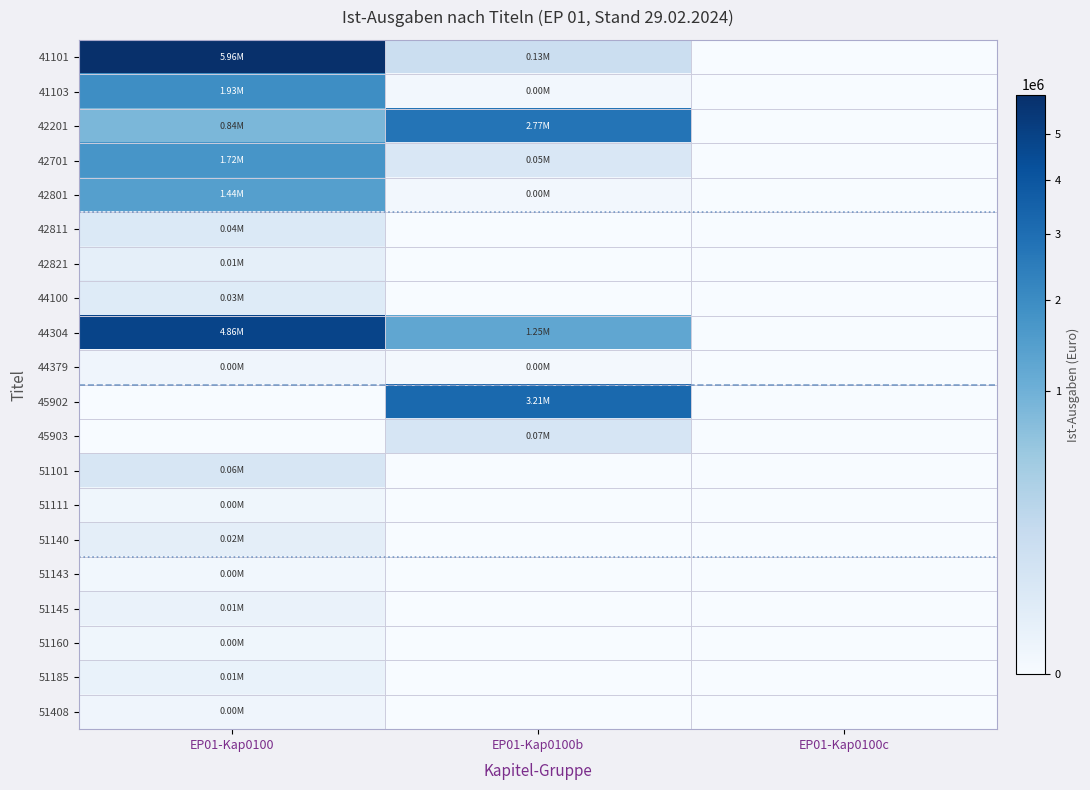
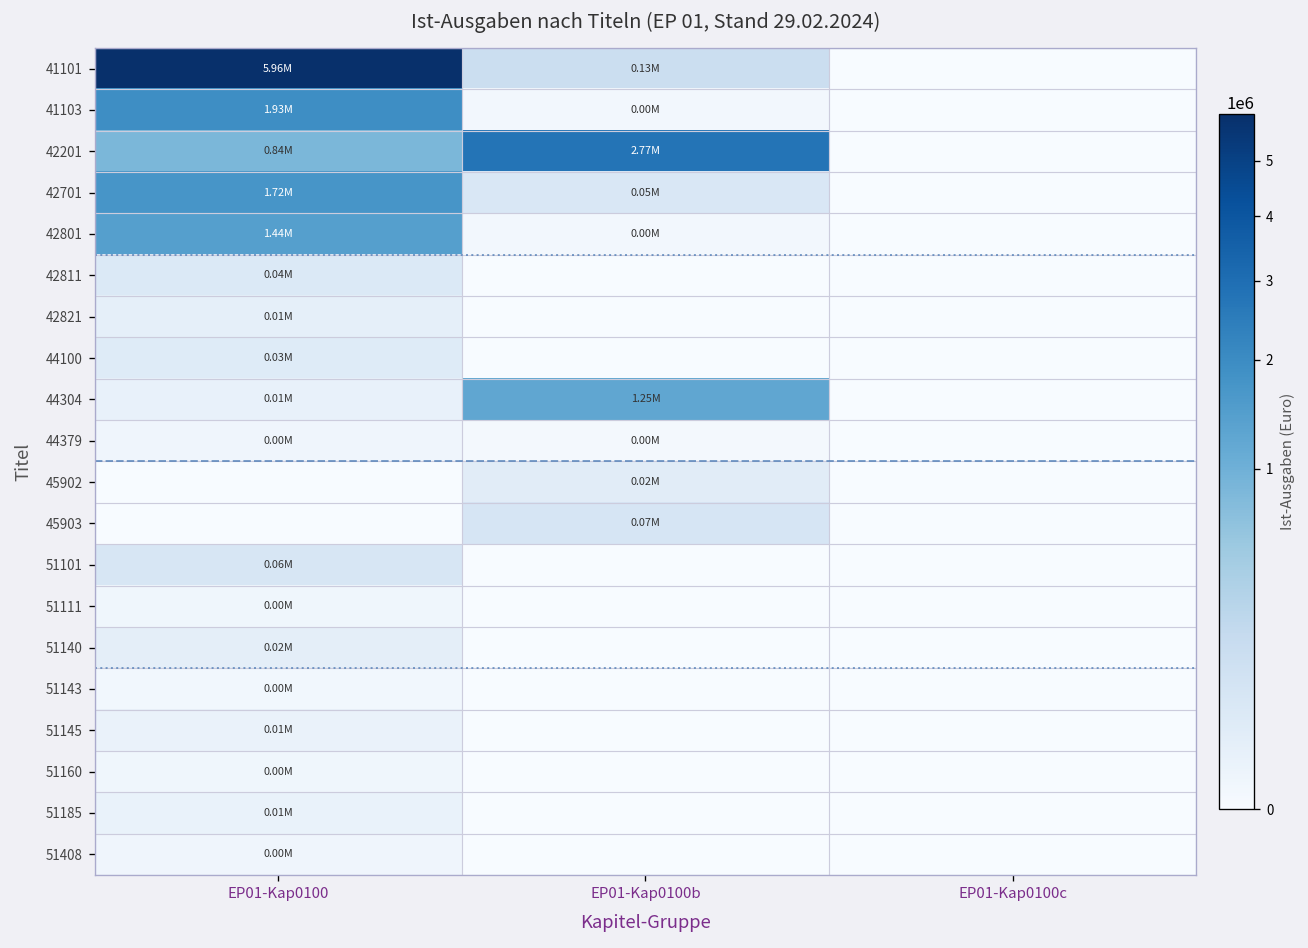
44304, EP01-Kap0100: 4.86M -> 0.01M
45902, EP01-Kap0100b: 3.21M -> 0.02M
